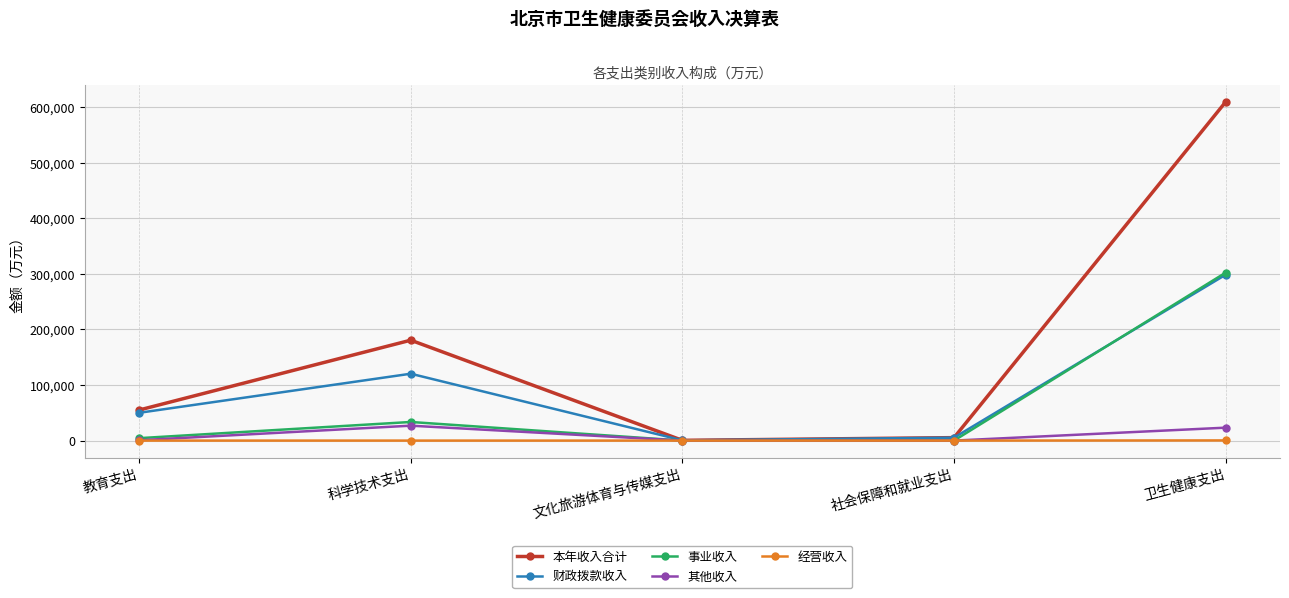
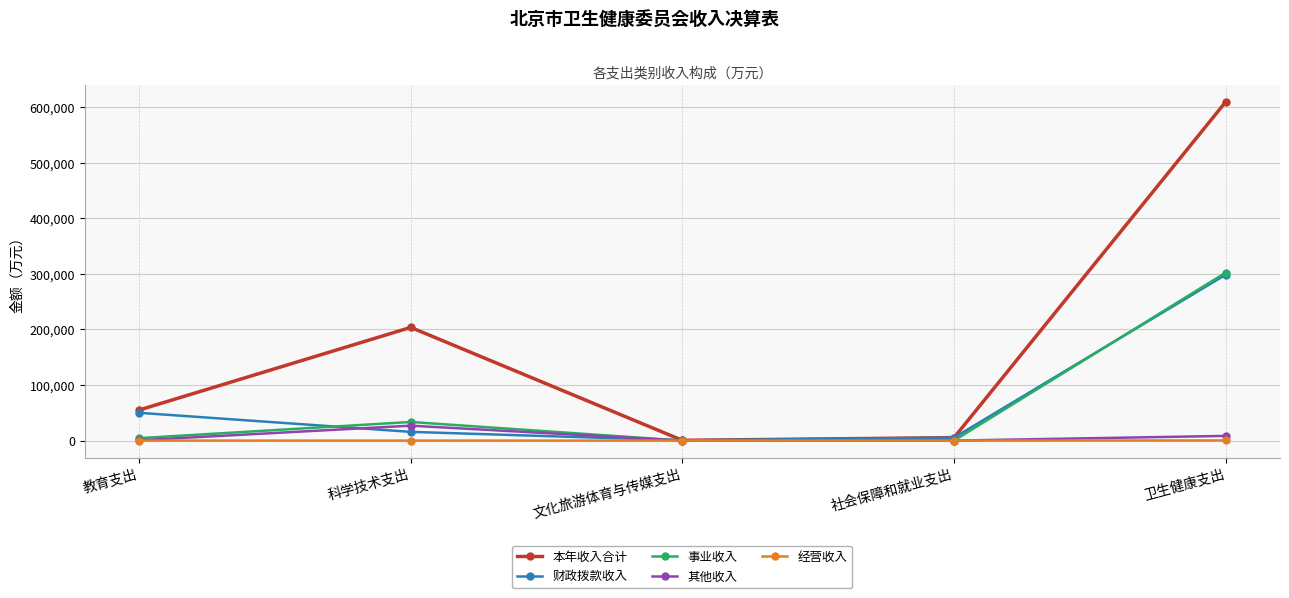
本年收入合计, 科学技术支出: 180,000 -> 200,000
财政拨款收入, 科学技术支出: 120,000 -> 20,000
其他收入, 卫生健康支出: 20,000 -> 10,000
